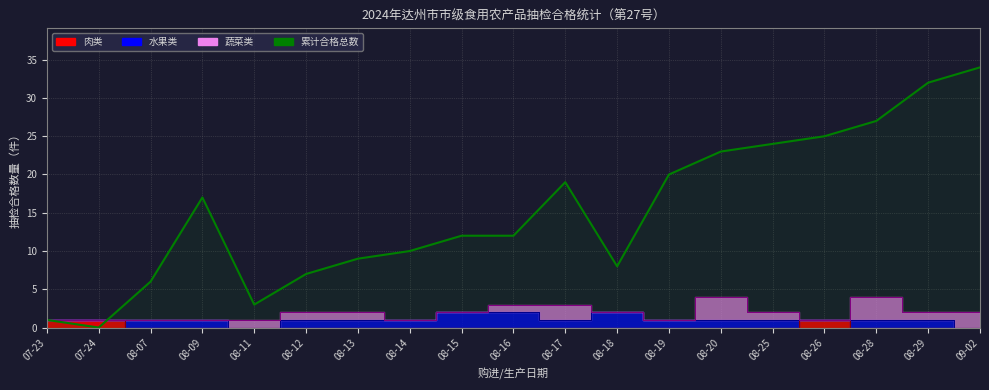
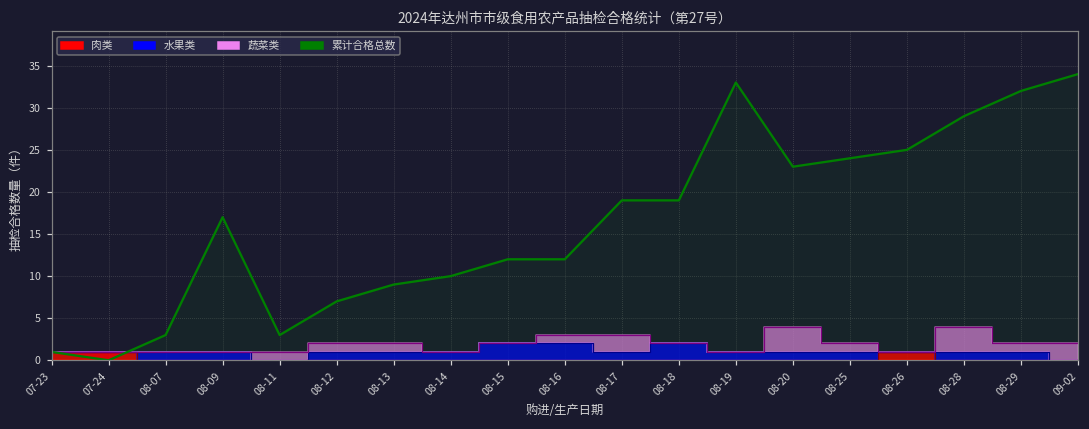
累计合格总数, 08-07: 6 -> 3
累计合格总数, 08-18: 8 -> 19
累计合格总数, 08-19: 20 -> 33
累计合格总数, 08-28: 27 -> 29
